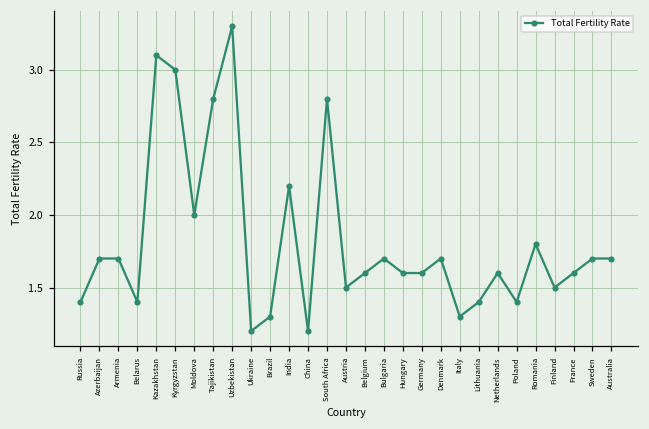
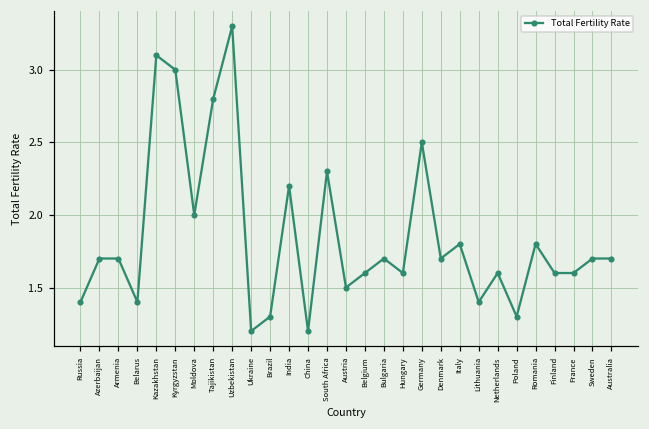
South Africa: 2.8 -> 2.3
Germany: 1.6 -> 2.5
Italy: 1.3 -> 1.8
Poland: 1.4 -> 1.3
Finland: 1.5 -> 1.6
